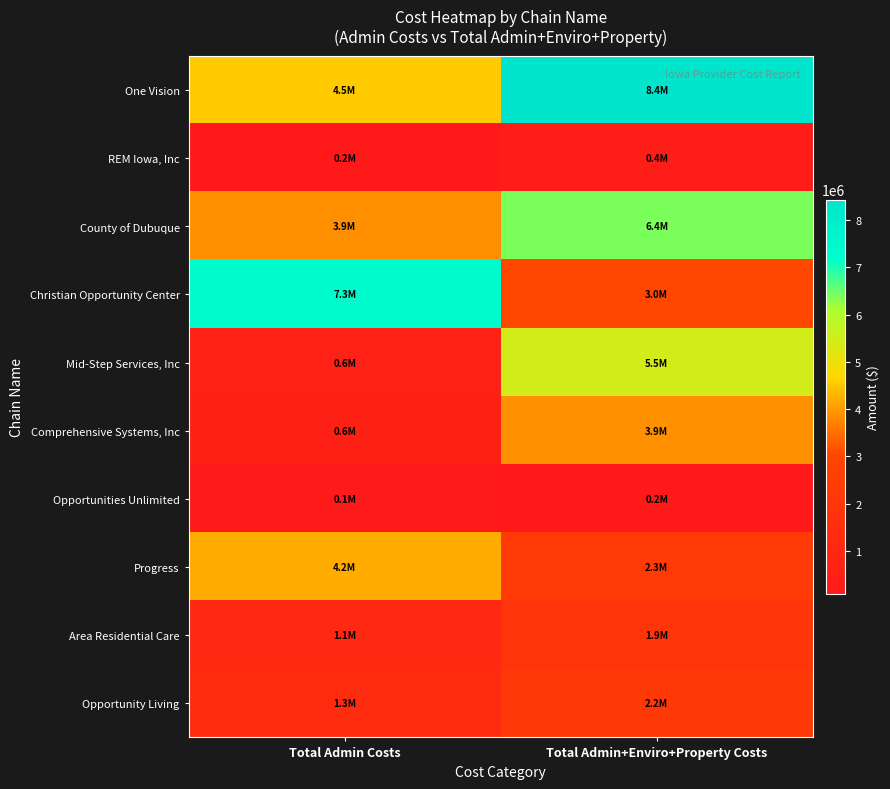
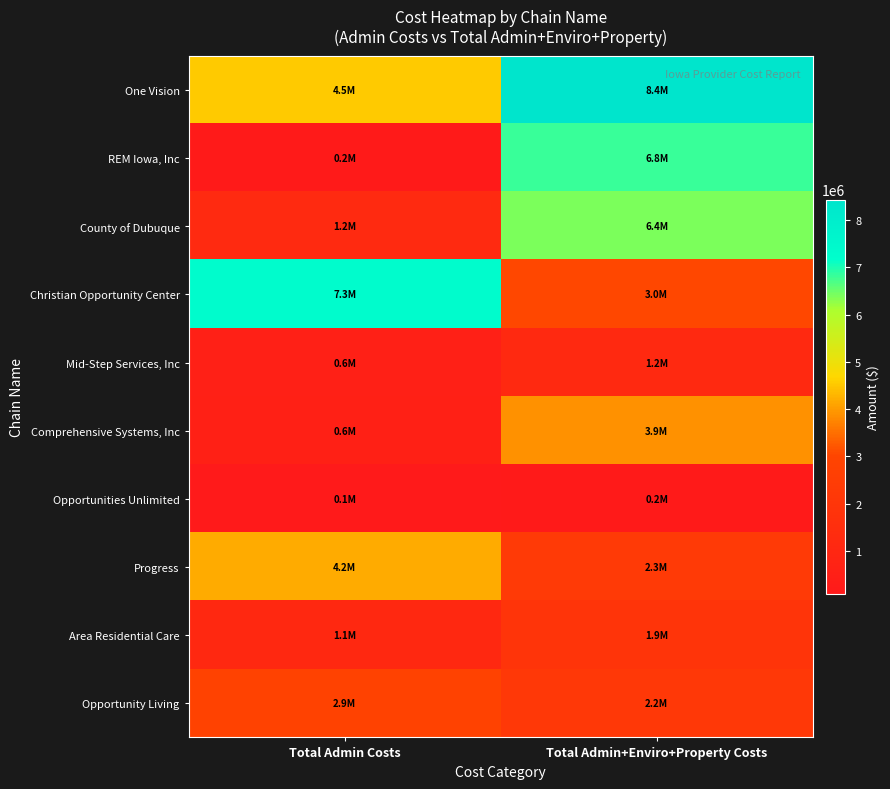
REM Iowa, Inc, Total Admin+Enviro+Property Costs: 0.4M -> 6.8M
County of Dubuque, Total Admin Costs: 3.9M -> 1.2M
Mid-Step Services, Inc, Total Admin+Enviro+Property Costs: 5.5M -> 1.2M
Opportunity Living, Total Admin Costs: 1.3M -> 2.9M
